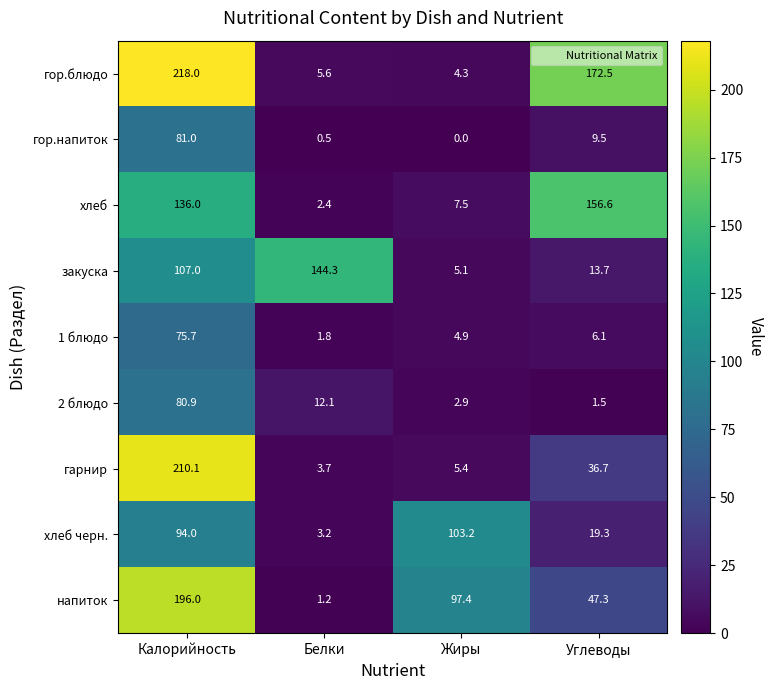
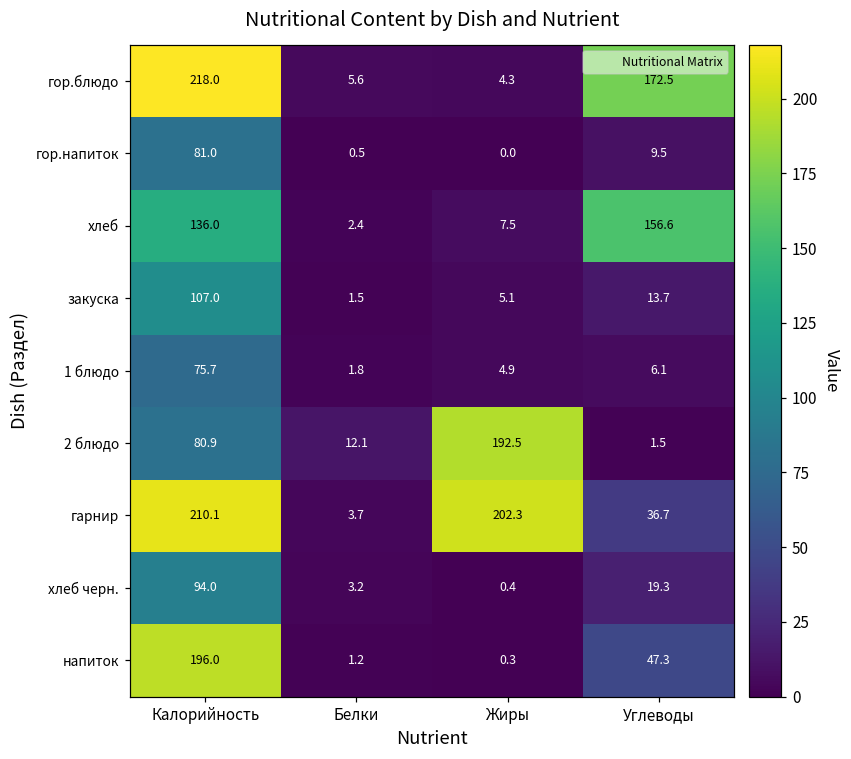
закуска, Белки: 144.3 -> 1.5
2 блюдо, Жиры: 2.9 -> 192.5
гарнир, Жиры: 5.4 -> 202.3
хлеб черн., Жиры: 103.2 -> 0.4
напиток, Жиры: 97.4 -> 0.3
